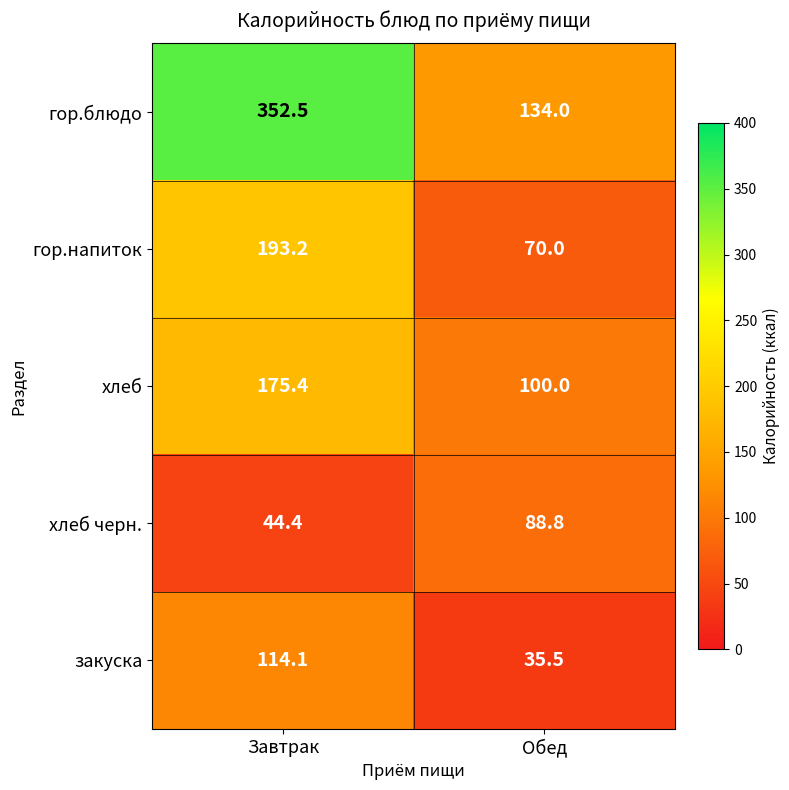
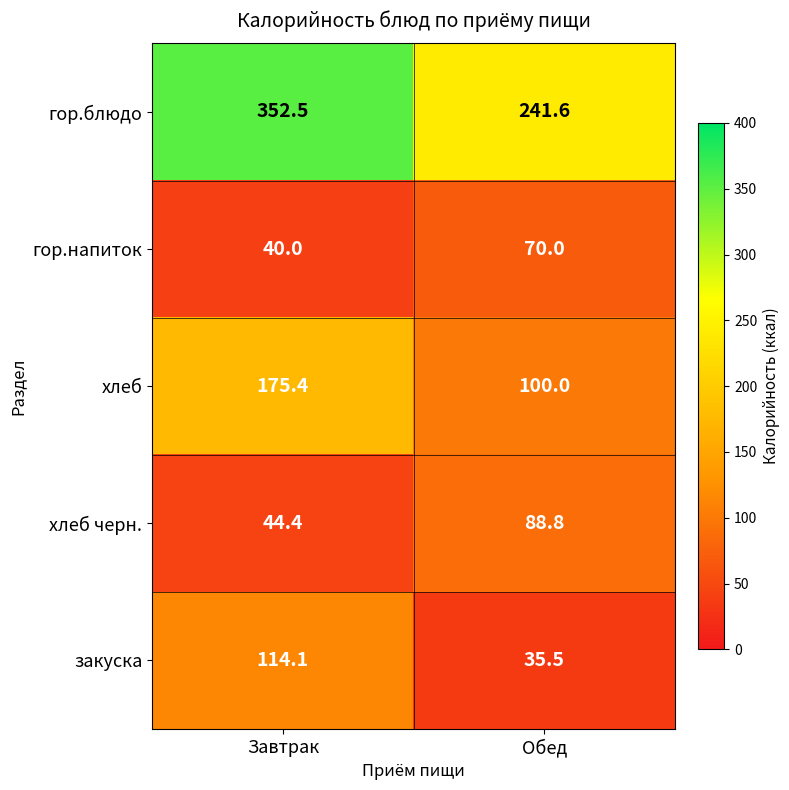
гор.блюдо, Обед: 134.0 -> 241.6
гор.напиток, Завтрак: 193.2 -> 40.0
